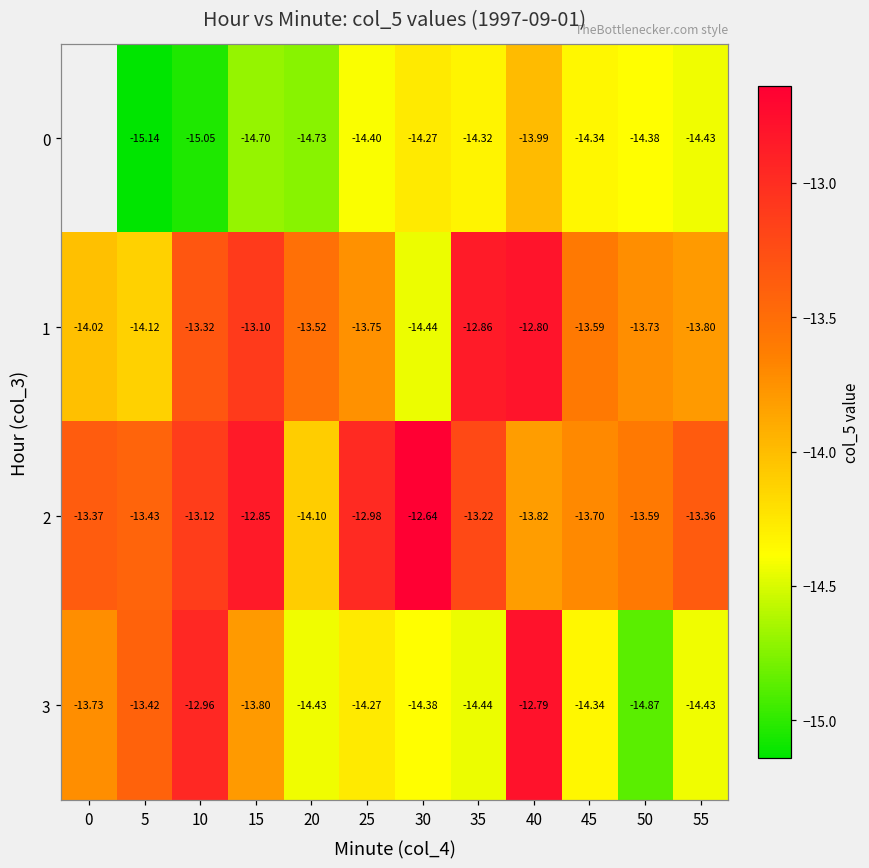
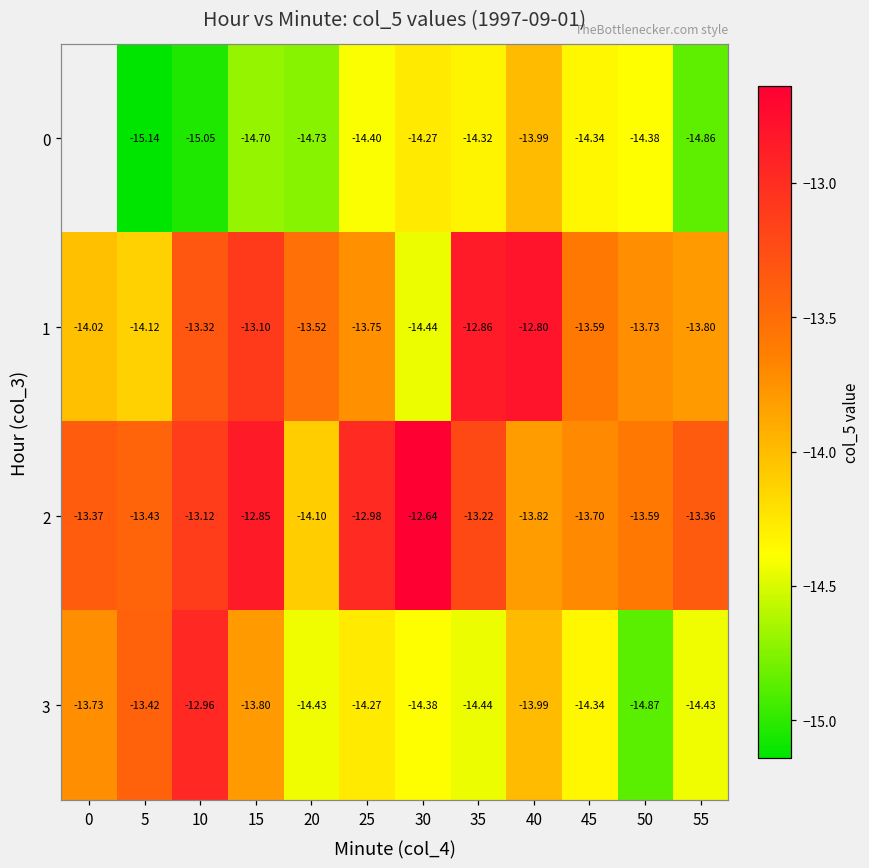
0, 55: -14.43 -> -14.86
3, 40: -12.79 -> -13.99
